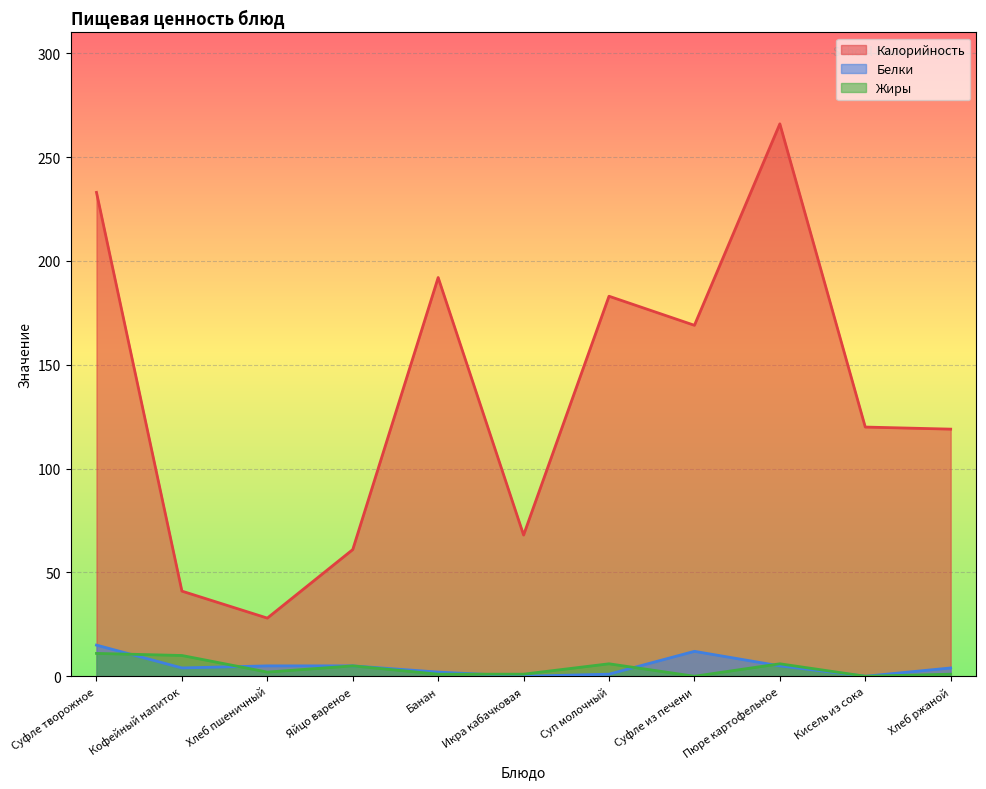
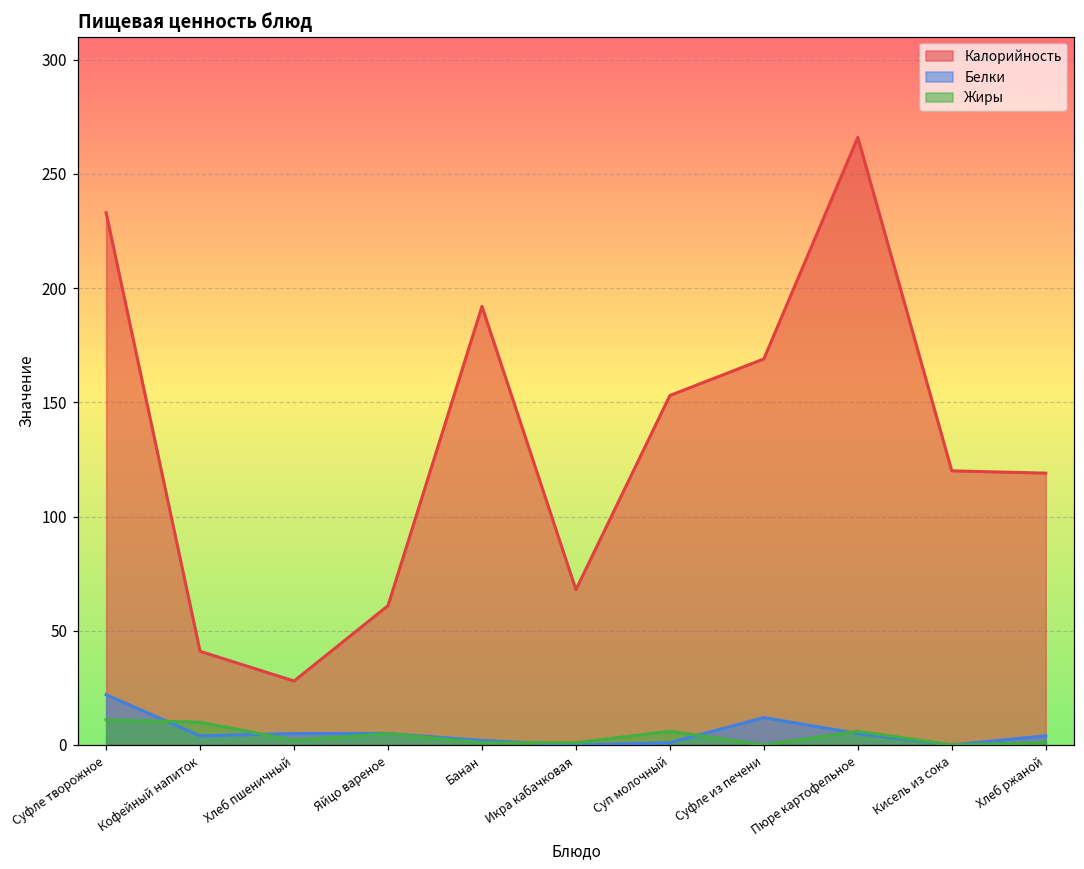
Белки, Суфле творожное: 15 -> 22
Калорийность, Суп молочный: 183 -> 153
